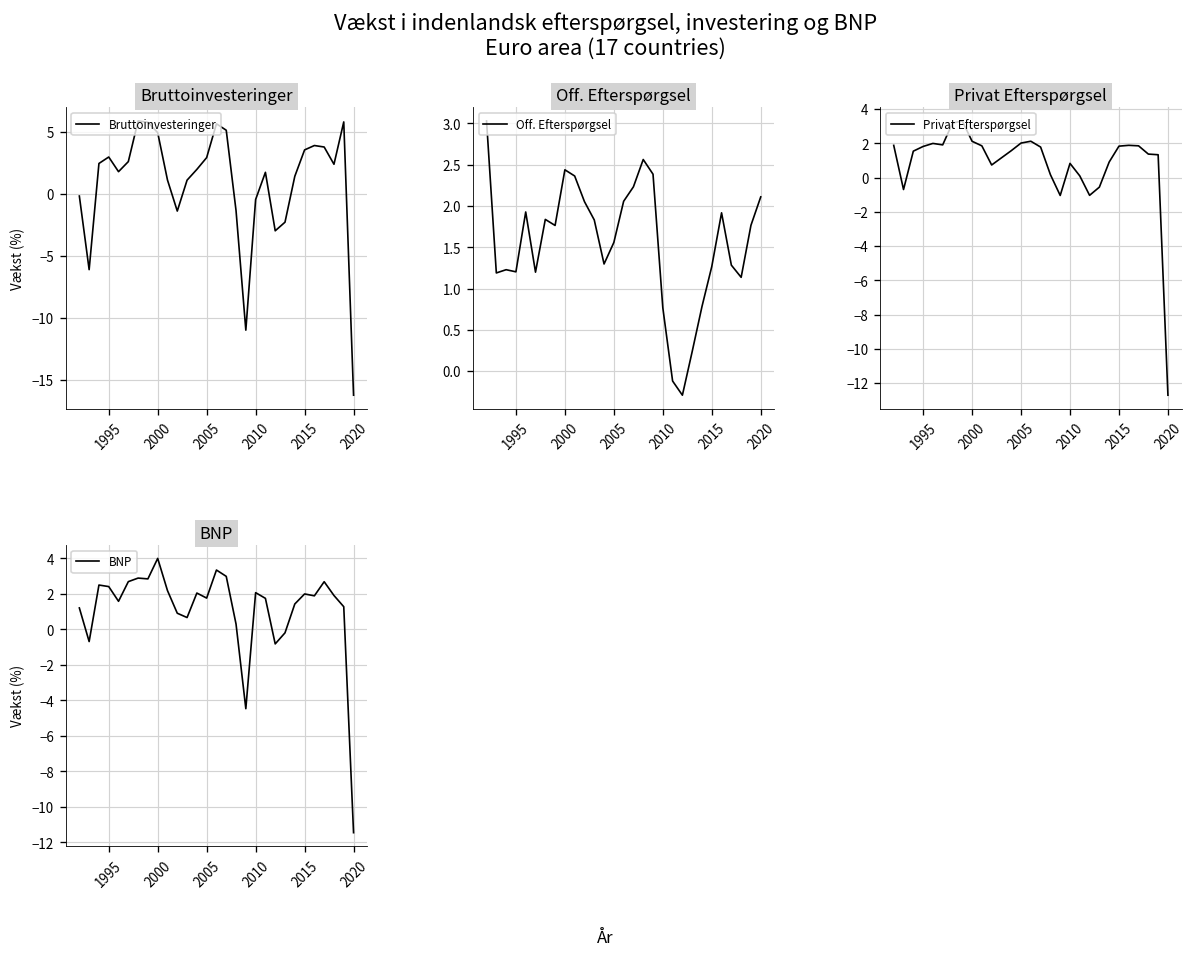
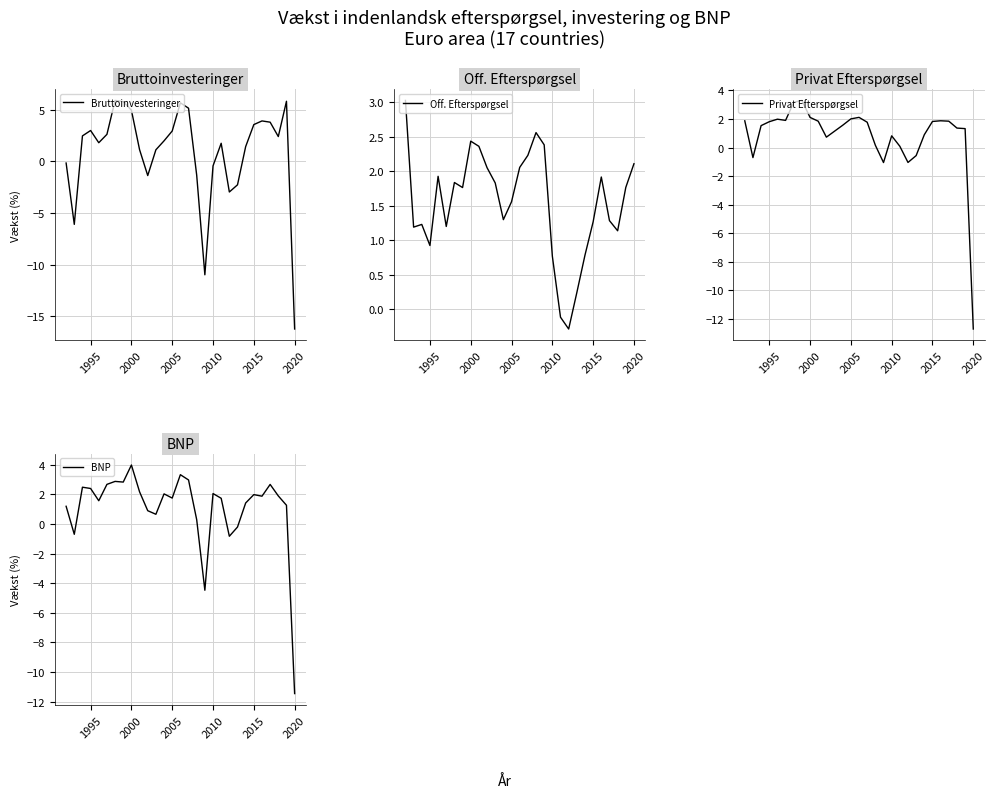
Off. Efterspørgsel, 1995: 1.2 -> 0.9
